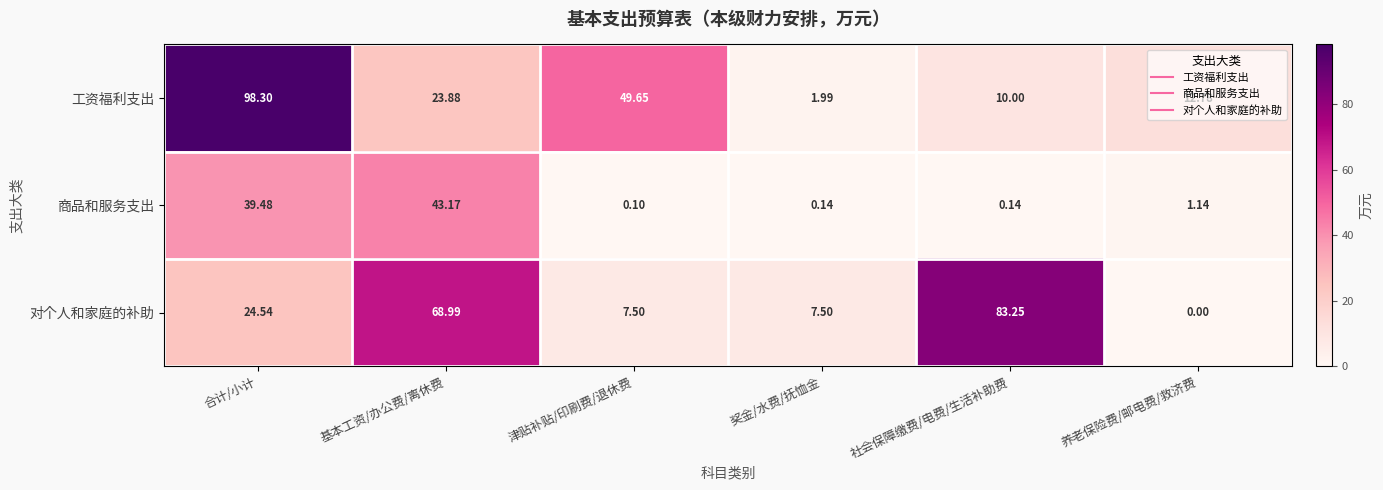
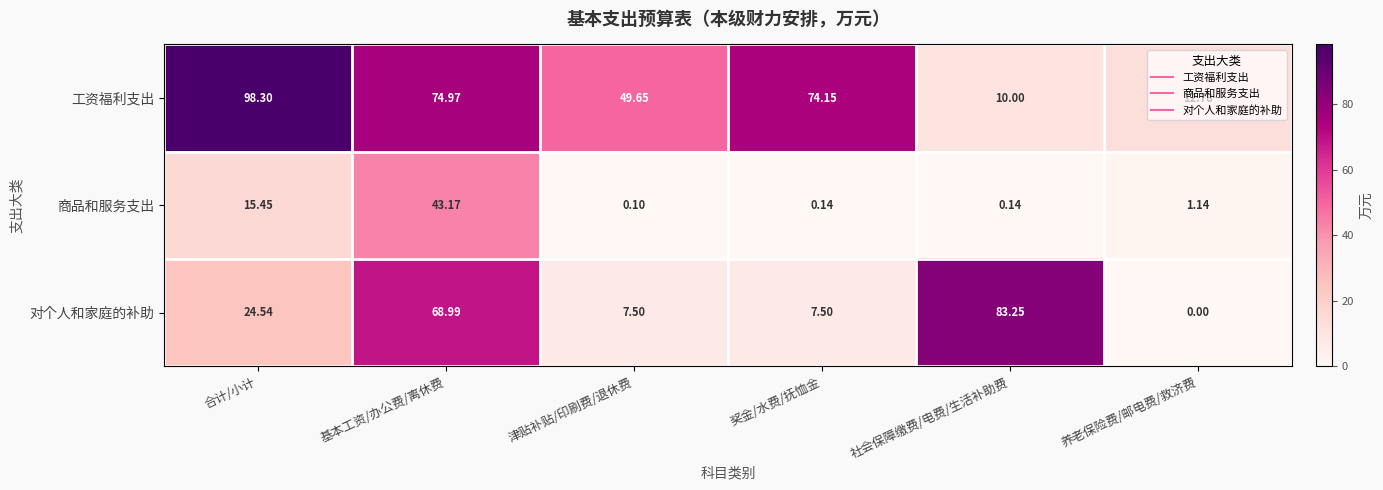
工资福利支出, 基本工资/办公费/离休费: 23.88 -> 74.97
工资福利支出, 奖金/水费/抚恤金: 1.99 -> 74.15
商品和服务支出, 合计/小计: 39.48 -> 15.45
